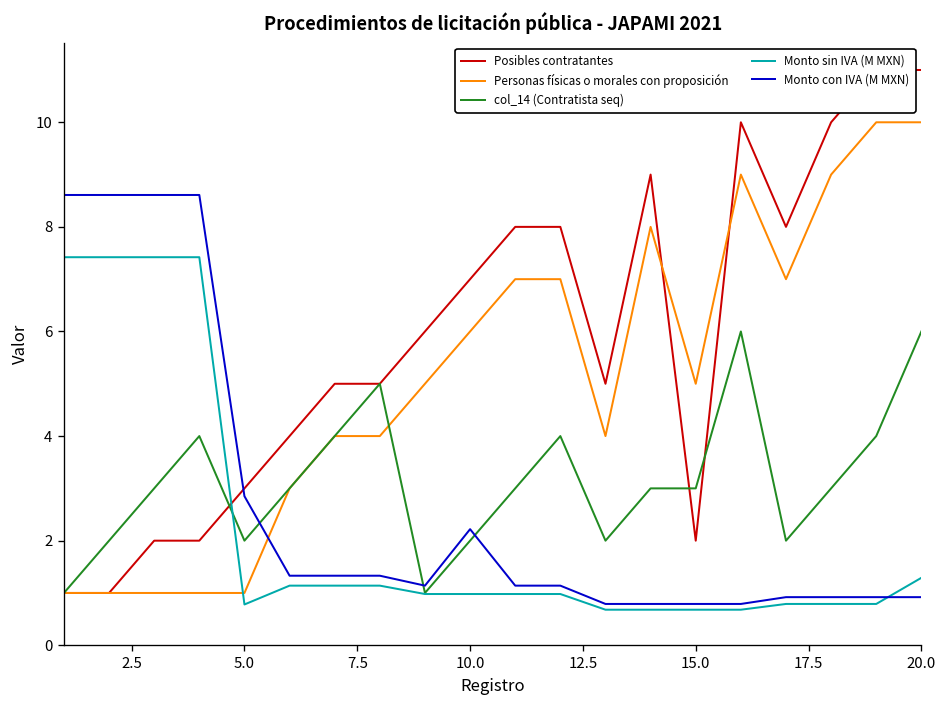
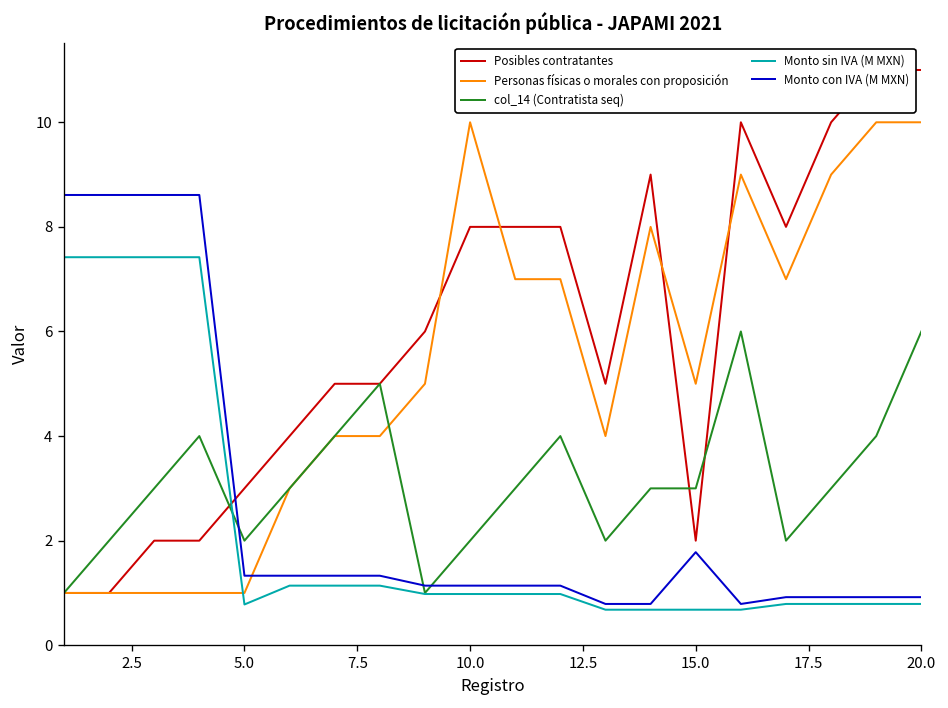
Monto con IVA (M MXN), 5.0: 2.9 -> 1.3
Posibles contratantes, 10.0: 7 -> 8
Personas físicas o morales con proposición, 10.0: 6 -> 10
Monto con IVA (M MXN), 10.0: 2.2 -> 1.1
Monto con IVA (M MXN), 15.0: 0.8 -> 1.8
Monto sin IVA (M MXN), 20.0: 1.3 -> 0.8
